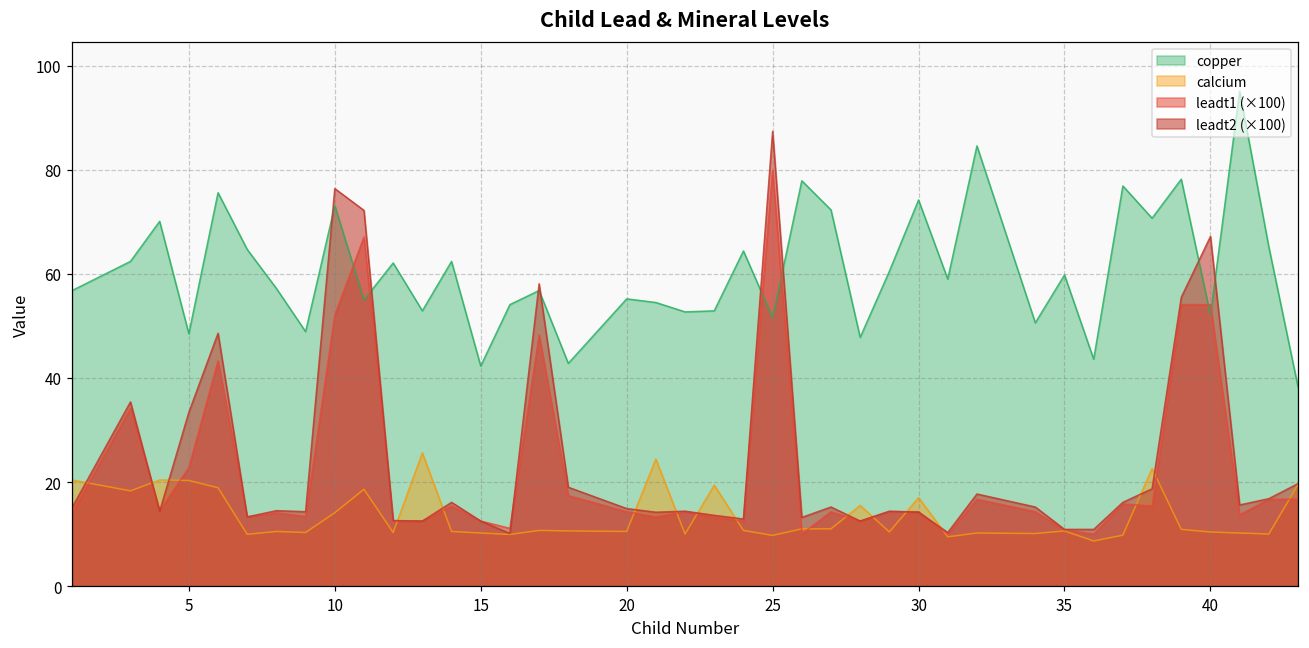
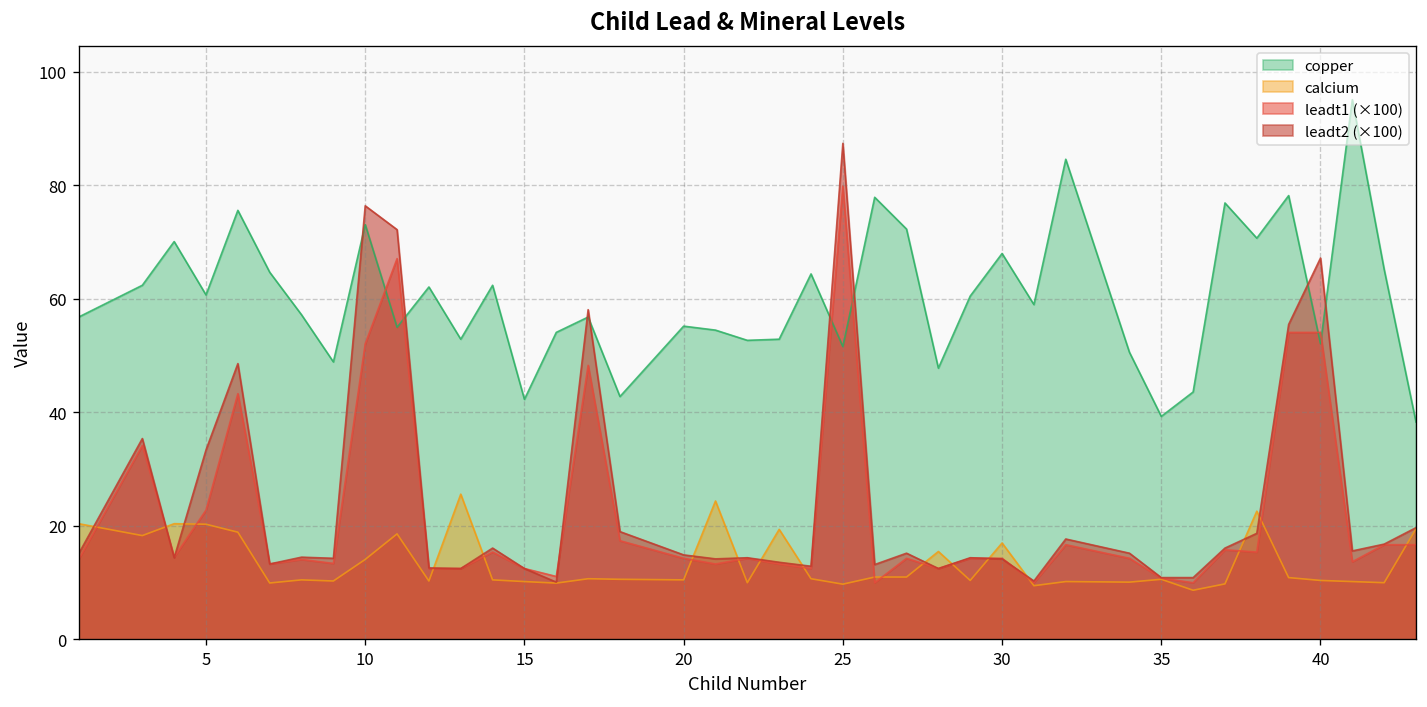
copper, 5: 49 -> 61
copper, 30: 74 -> 68
copper, 35: 60 -> 39
